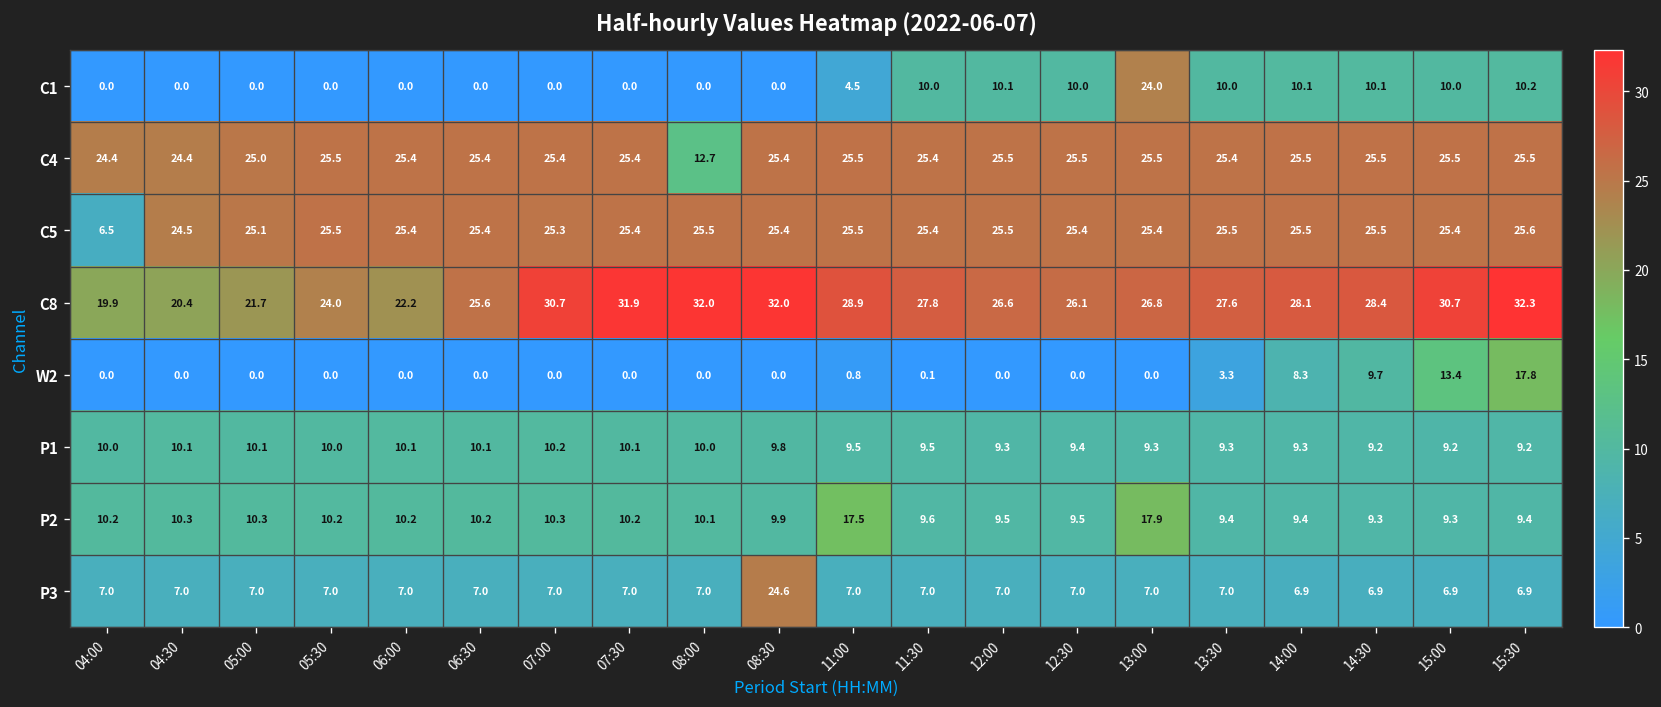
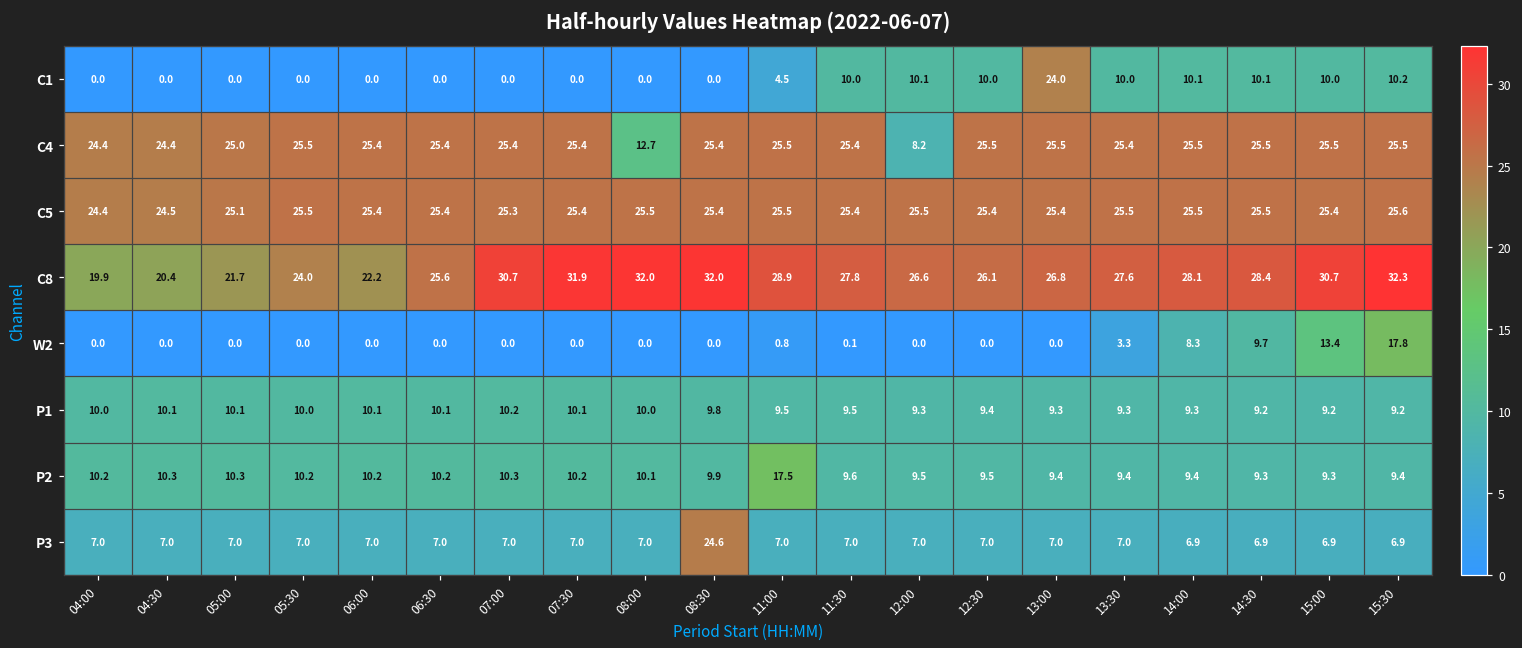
C4, 12:00: 25.5 -> 8.2
C5, 04:00: 6.5 -> 24.4
P2, 13:00: 17.9 -> 9.4
